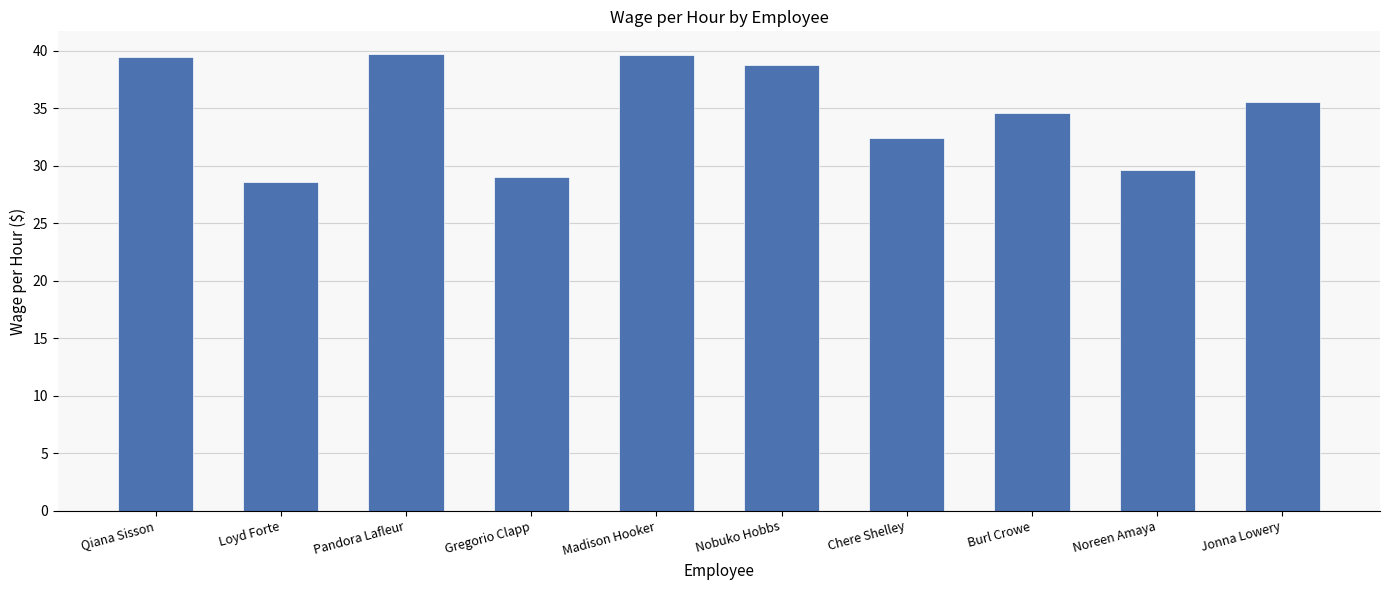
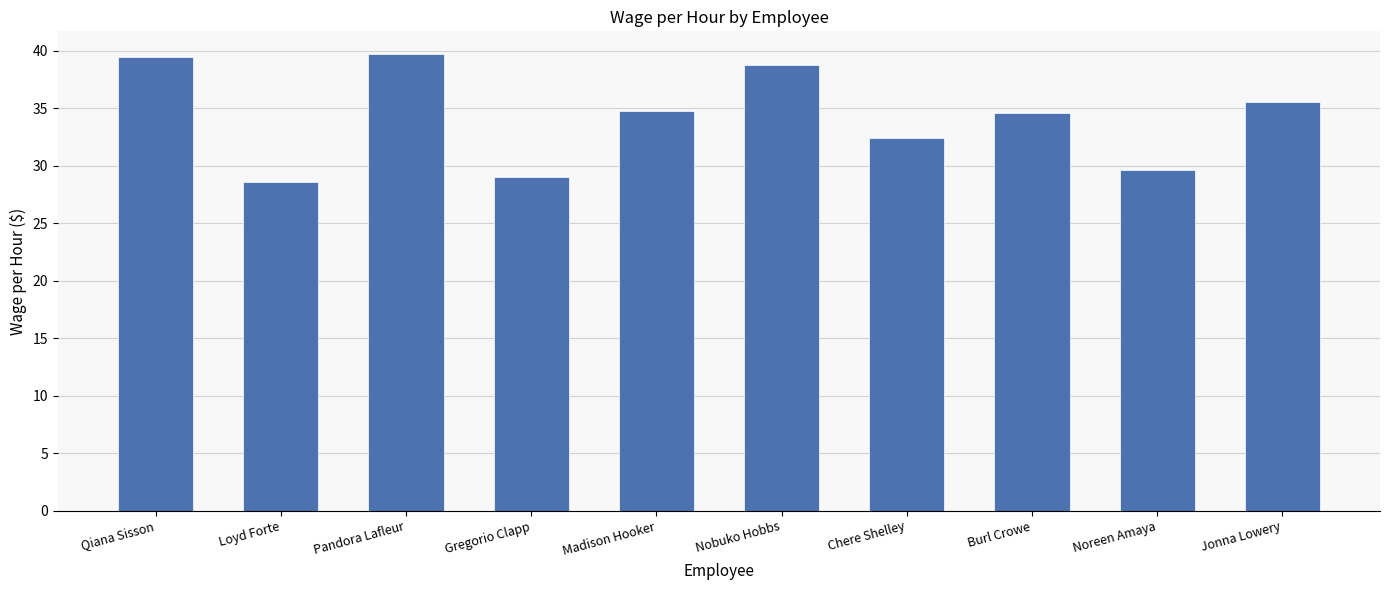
Madison Hooker: 39.6 -> 34.8
